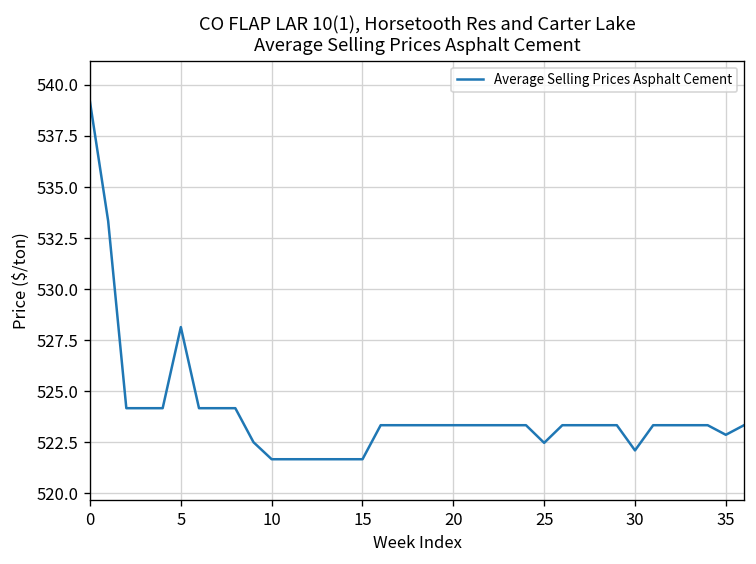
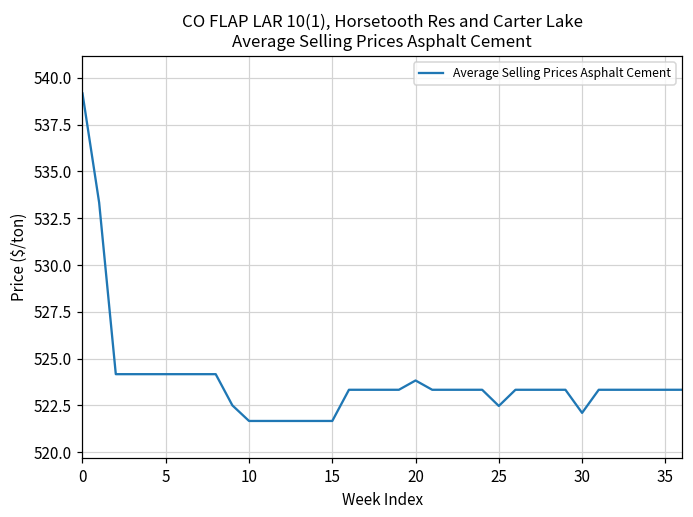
5: 528.1 -> 524.2
20: 523.3 -> 523.8
35: 522.9 -> 523.3
